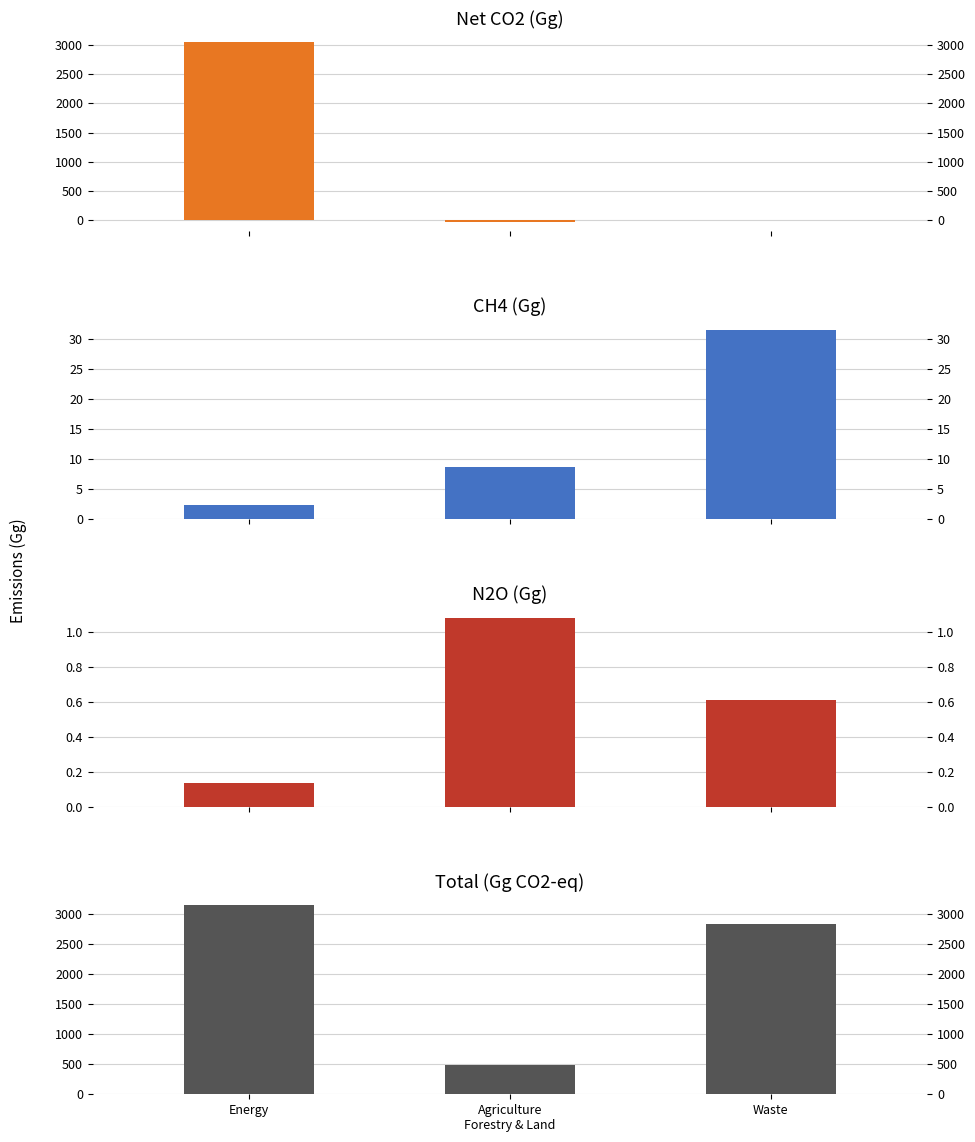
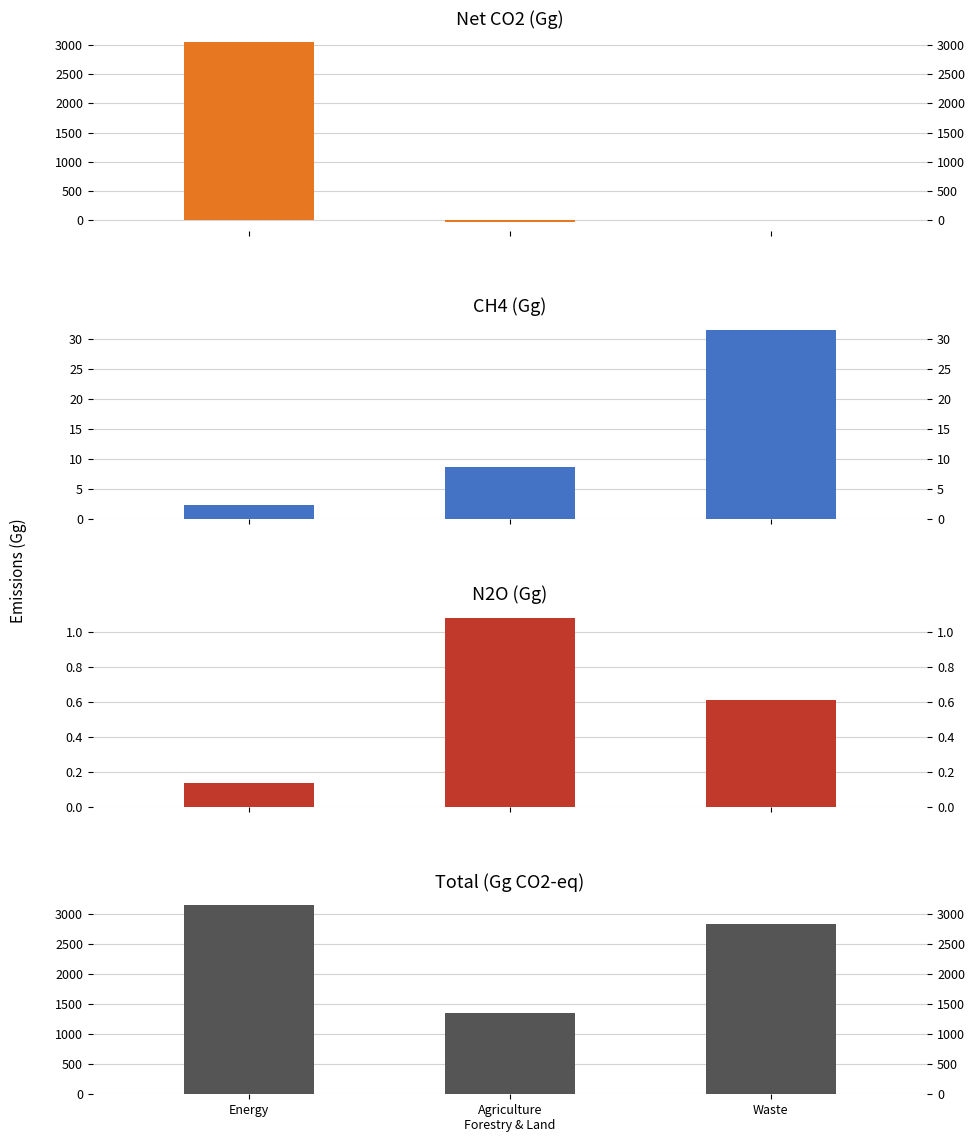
Total (Gg CO2-eq), Agriculture Forestry & Land: 500 -> 1300
